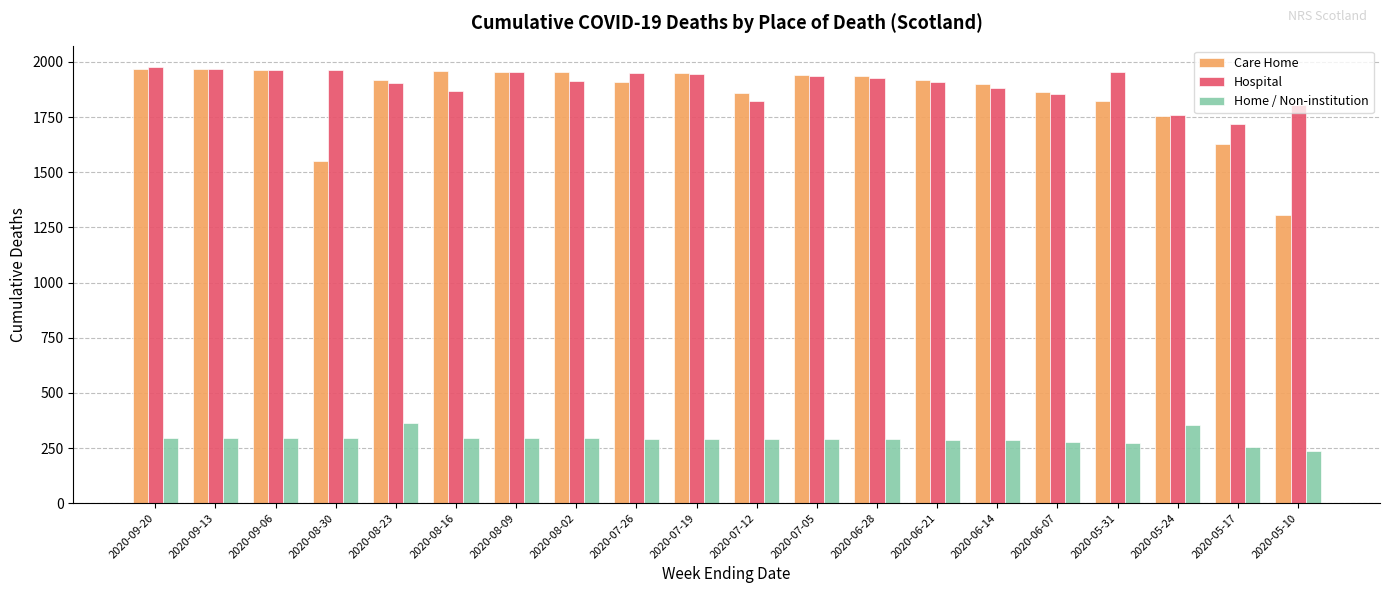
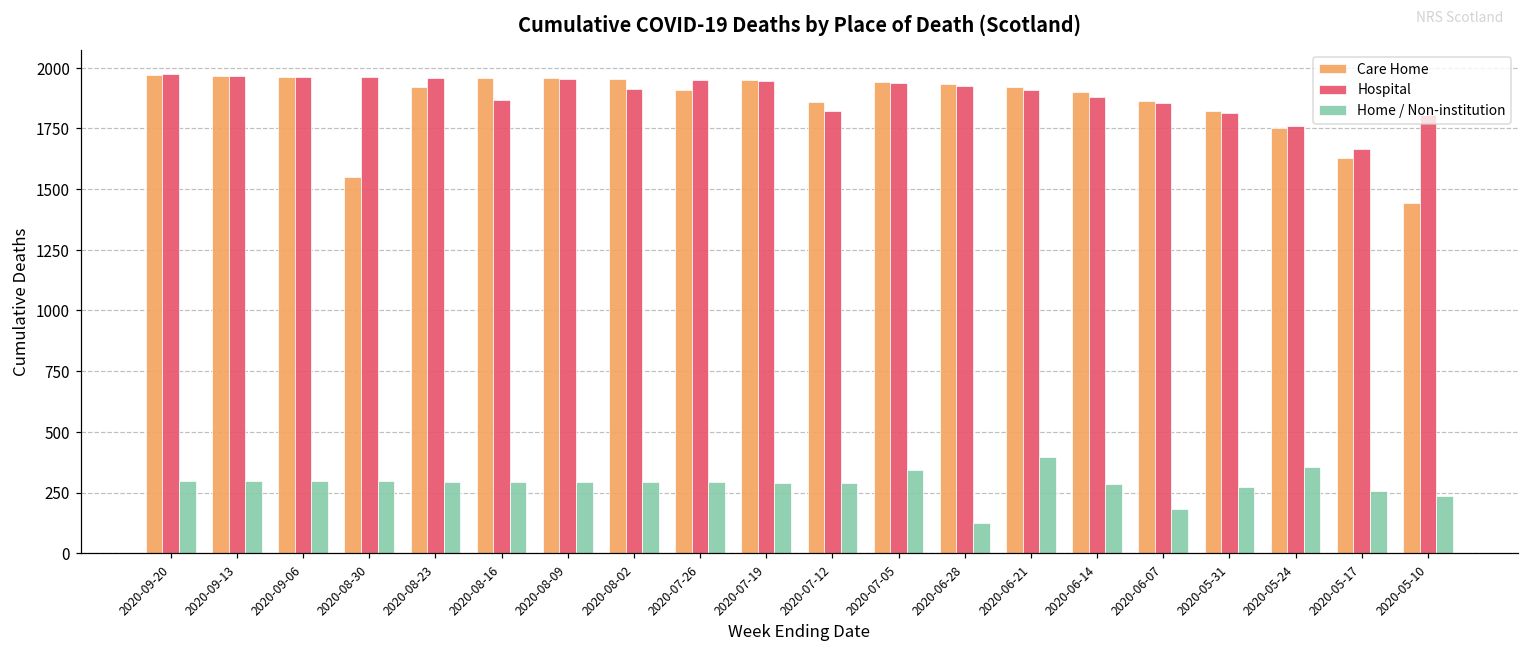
Hospital, 2020-08-23: 1910 -> 1960
Home / Non-institution, 2020-08-23: 370 -> 300
Home / Non-institution, 2020-07-05: 290 -> 340
Home / Non-institution, 2020-06-28: 290 -> 120
Home / Non-institution, 2020-06-21: 290 -> 400
Home / Non-institution, 2020-06-07: 280 -> 180
Hospital, 2020-05-31: 1950 -> 1820
Hospital, 2020-05-17: 1720 -> 1670
Care Home, 2020-05-10: 1310 -> 1440
